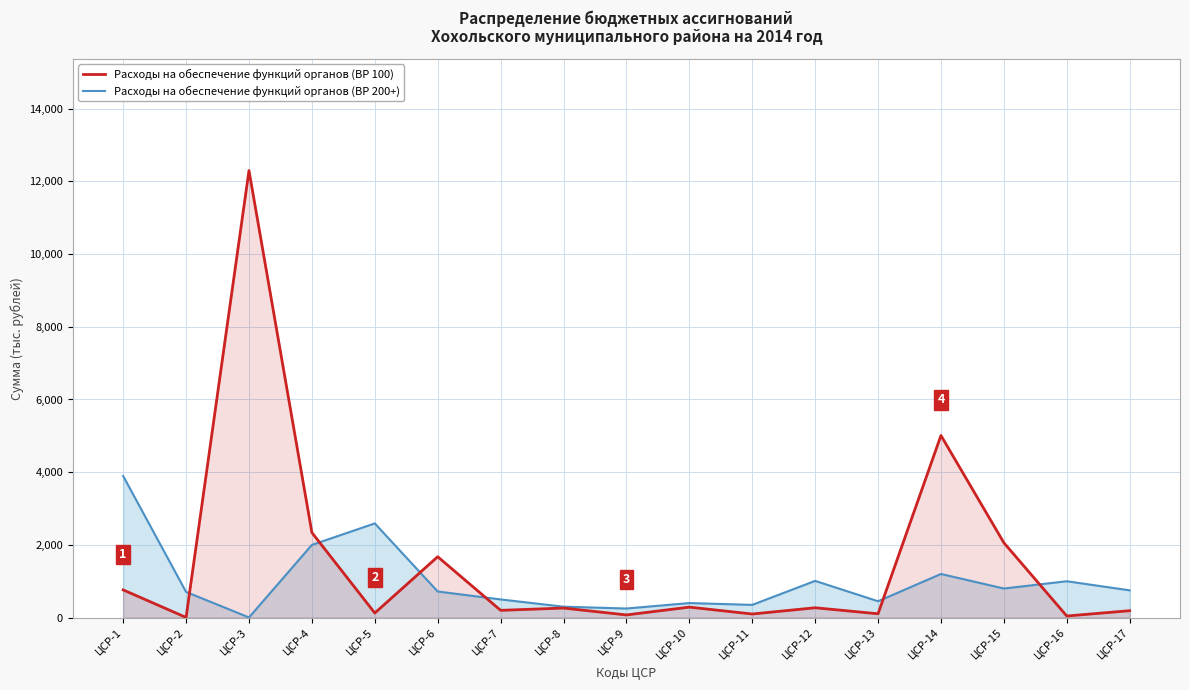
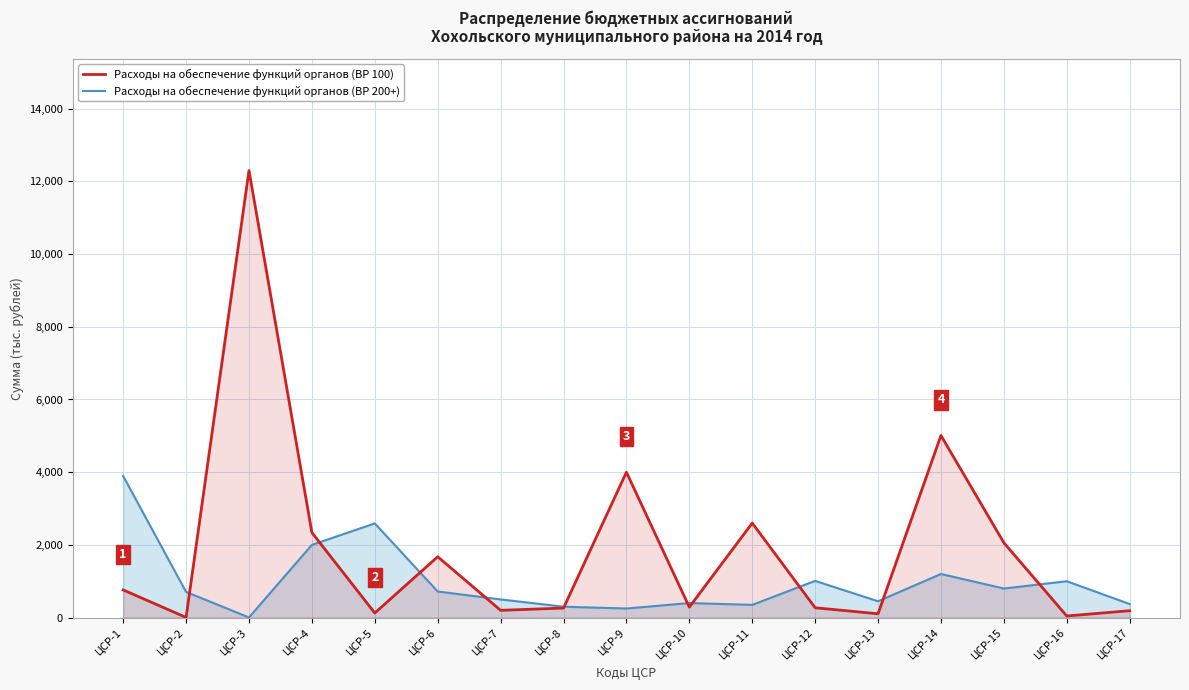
Расходы на обеспечение функций органов (ВР 100), ЦСР-9: 100 -> 4,000
Расходы на обеспечение функций органов (ВР 100), ЦСР-11: 100 -> 2,600
Расходы на обеспечение функций органов (ВР 200+), ЦСР-17: 800 -> 400
